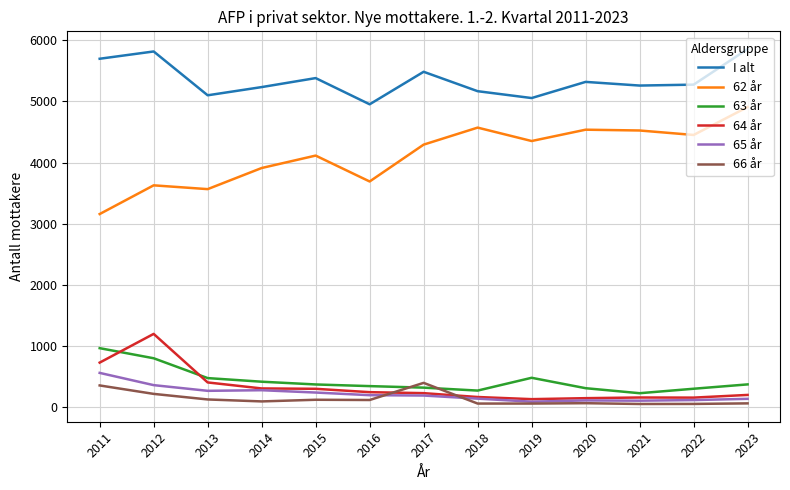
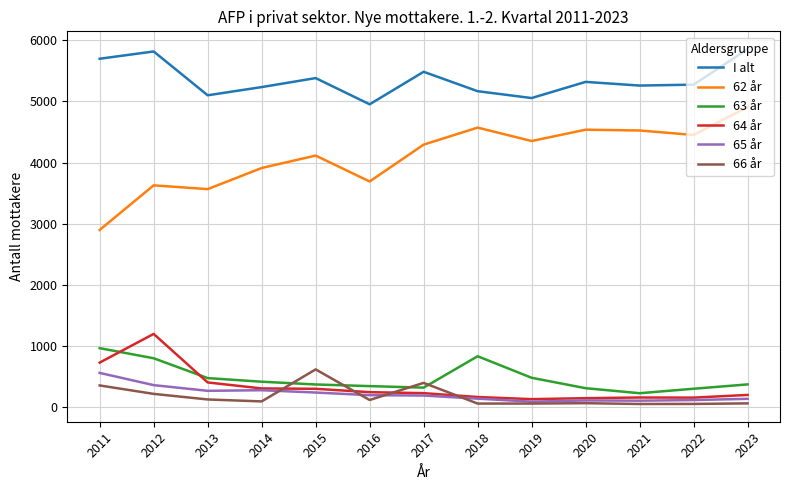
62 år, 2011: 3200 -> 2900
66 år, 2015: 100 -> 600
63 år, 2018: 300 -> 800
